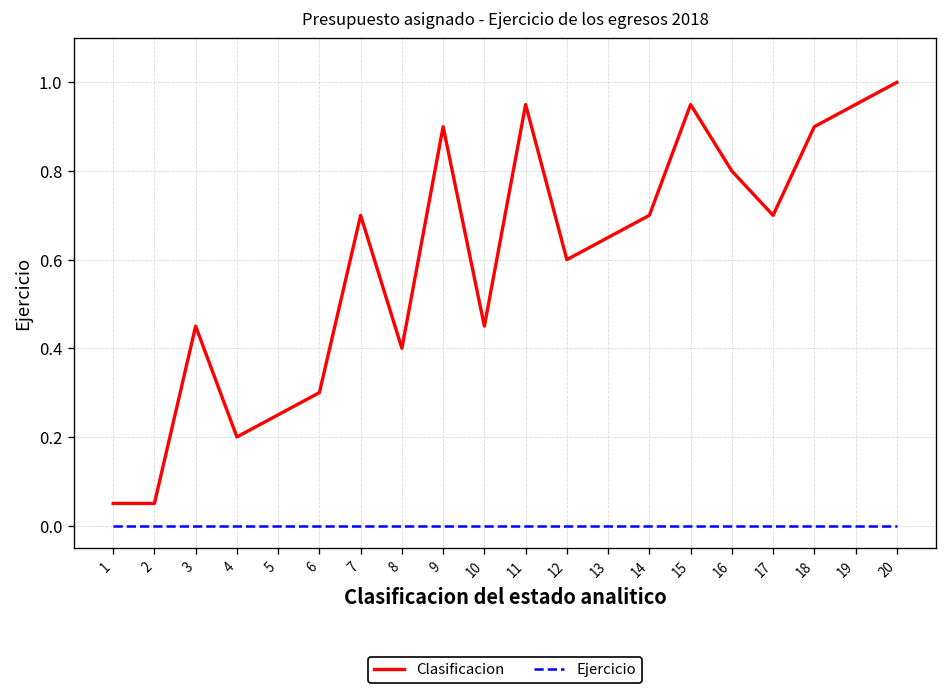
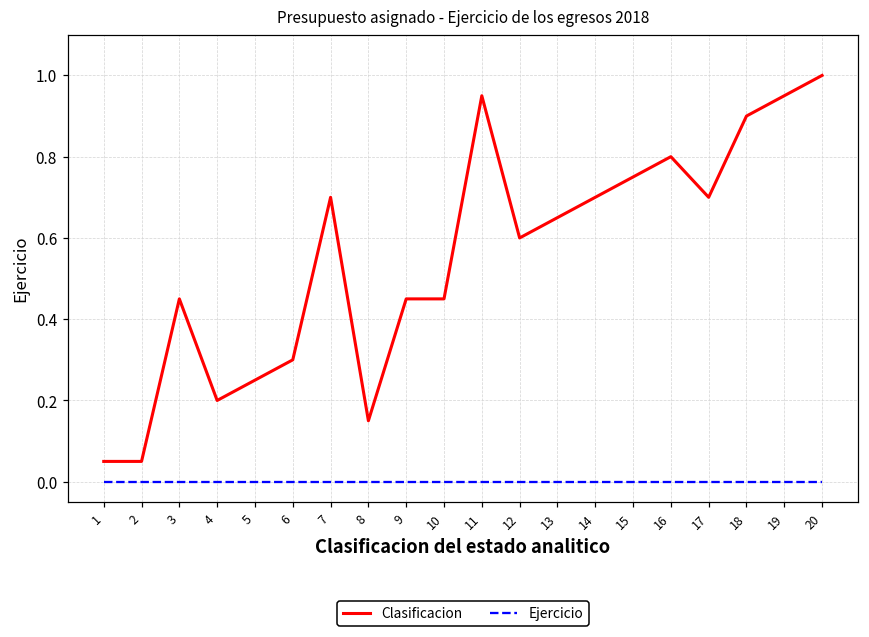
Clasificacion, 8: 0.40 -> 0.15
Clasificacion, 9: 0.90 -> 0.45
Clasificacion, 15: 0.95 -> 0.75
